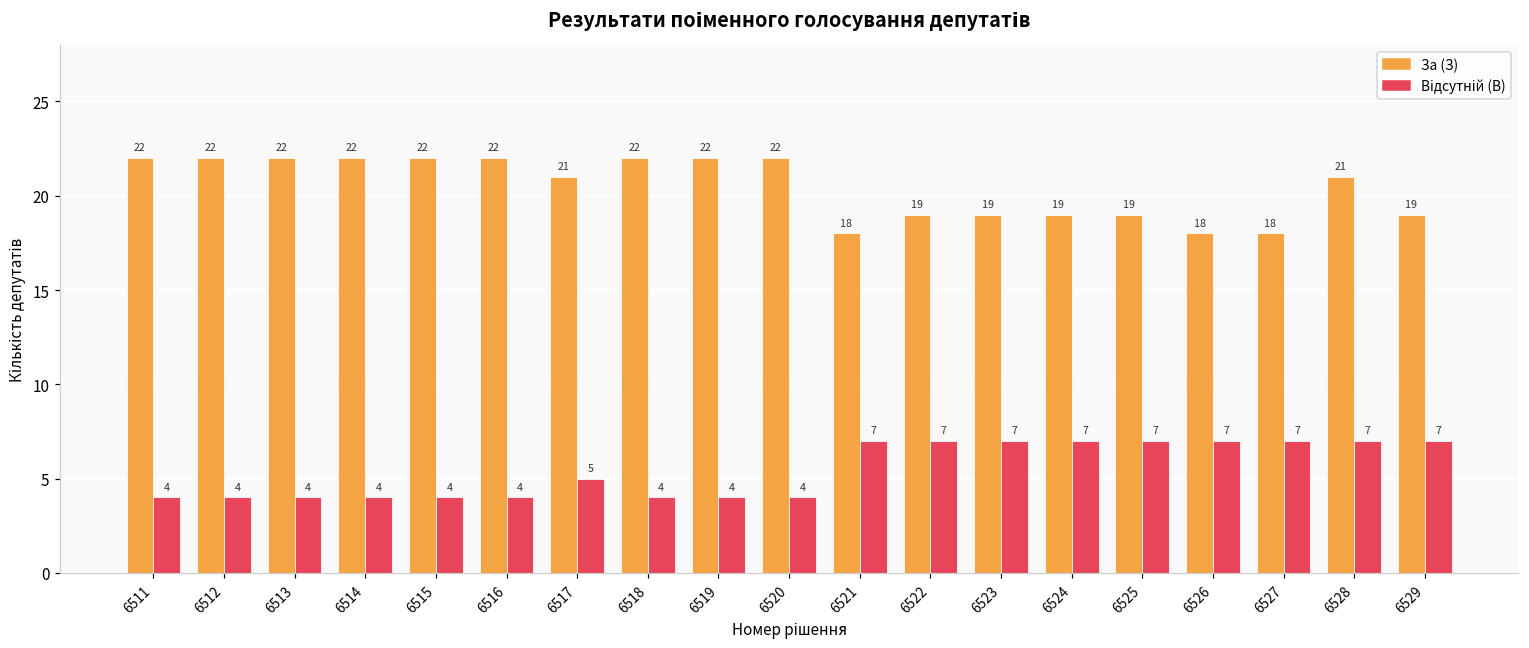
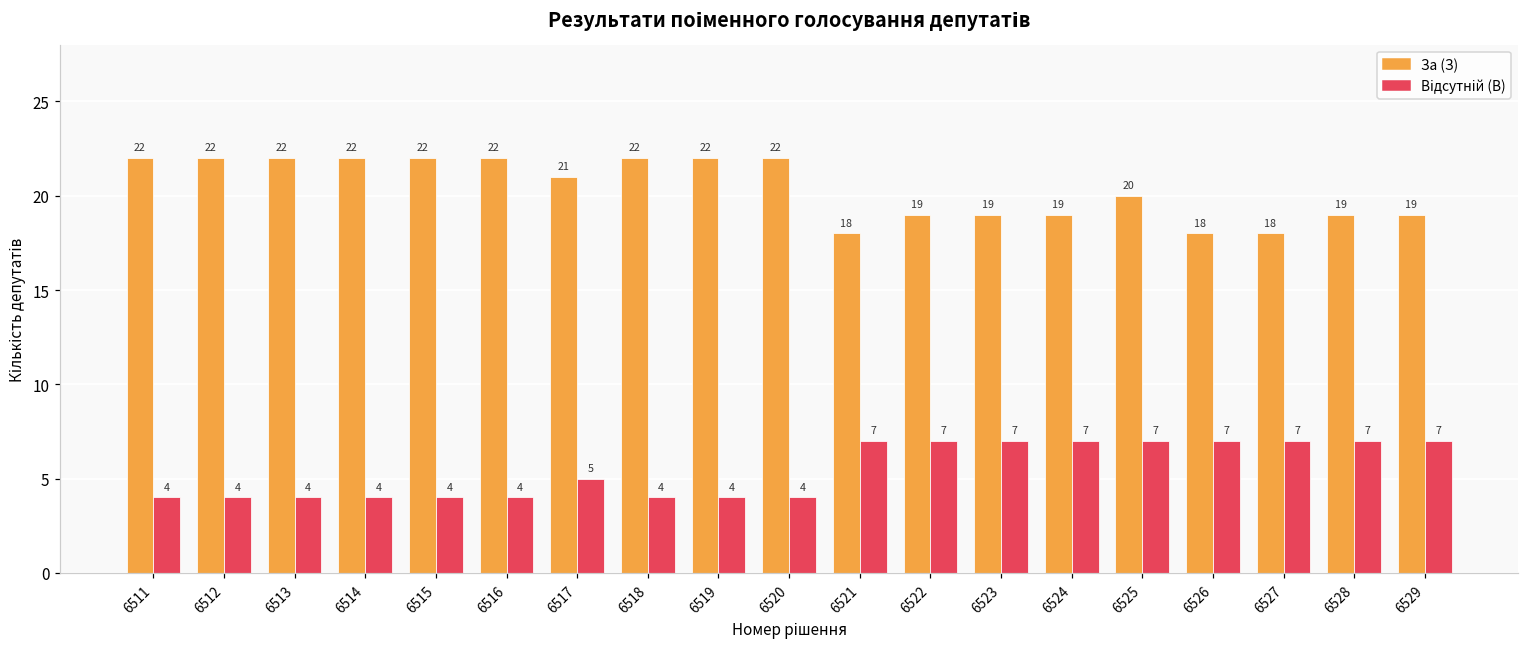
За (З), 6525: 19 -> 20
За (З), 6528: 21 -> 19
